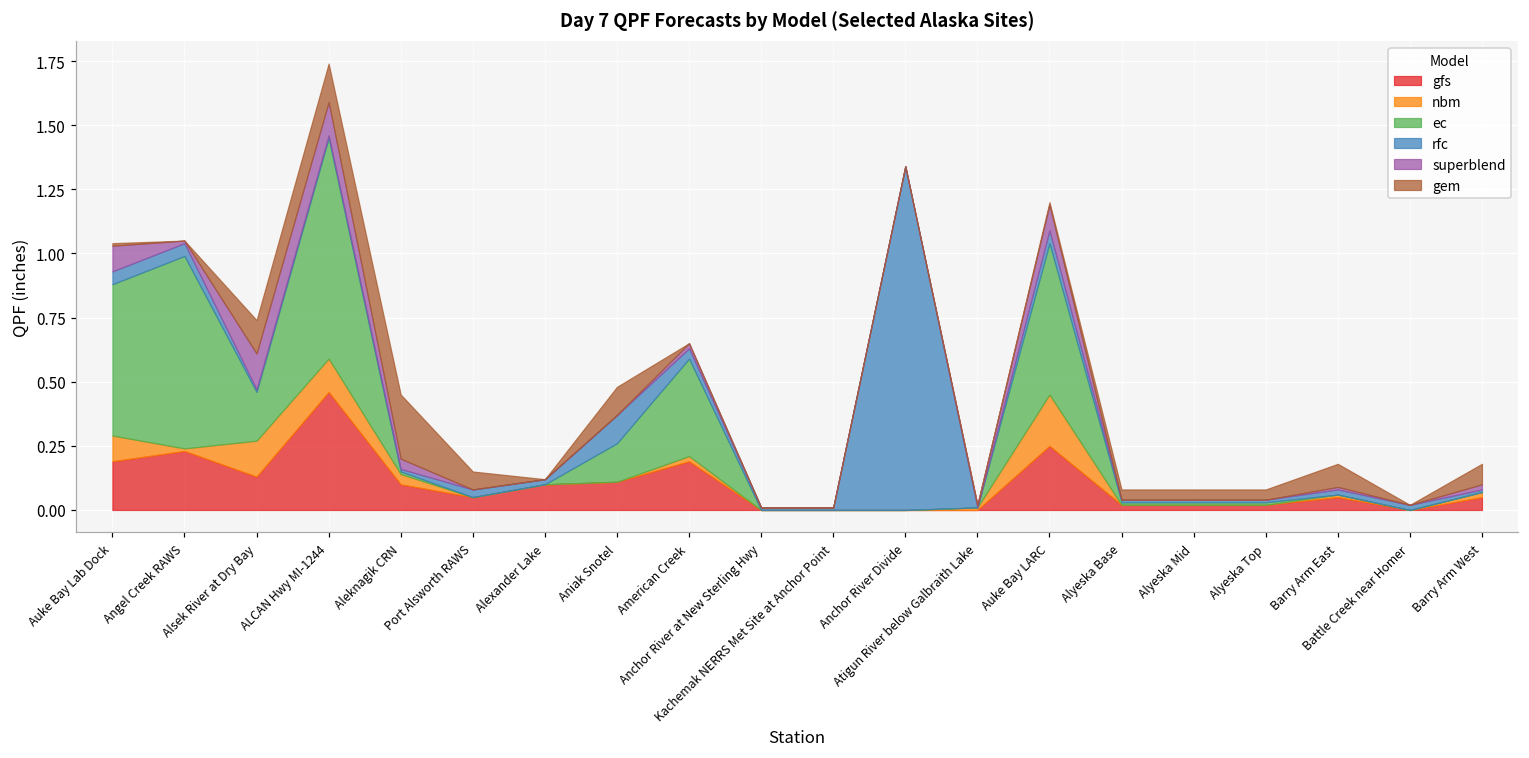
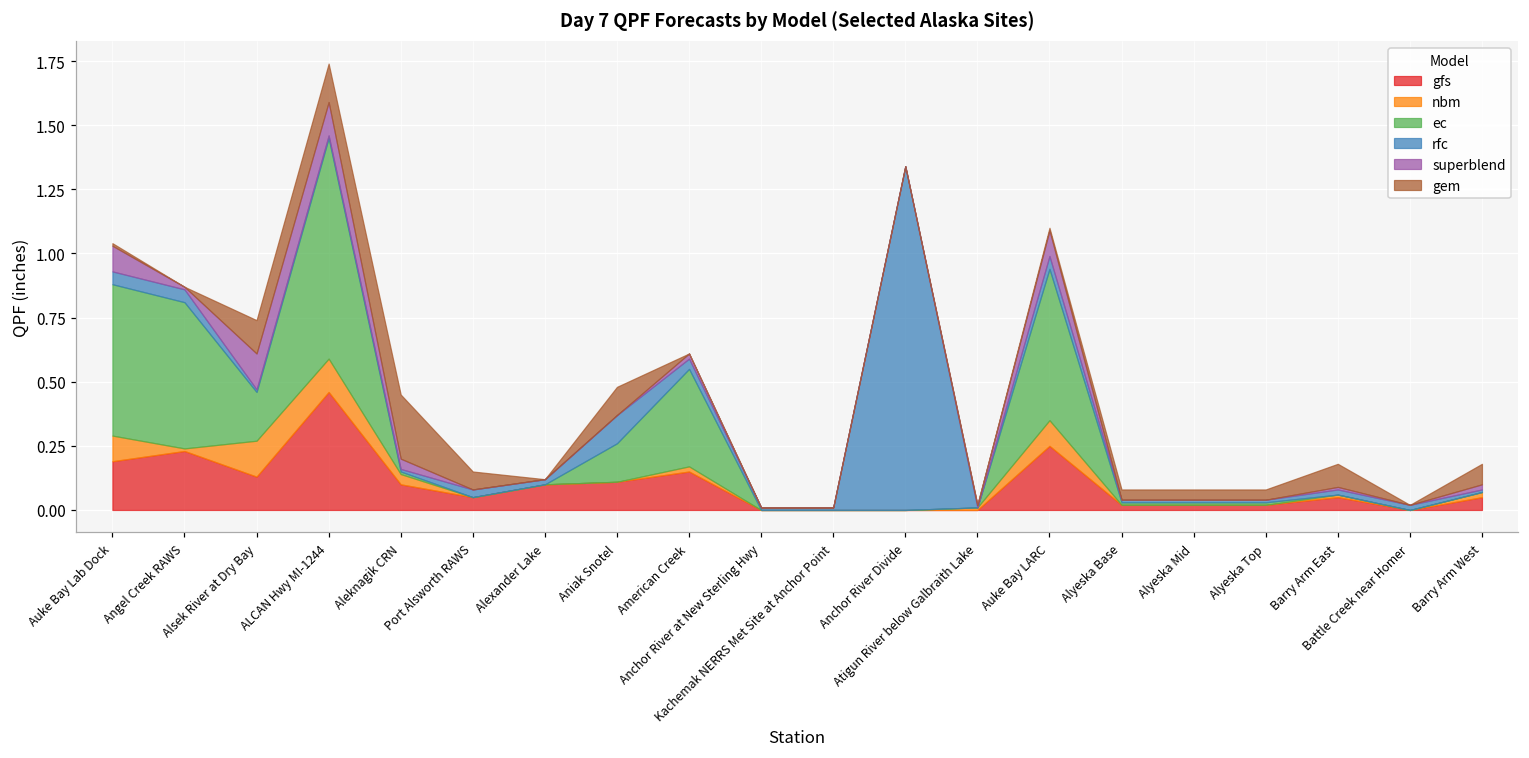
ec, Angel Creek RAWS: 0.75 -> 0.57
gfs, American Creek: 0.19 -> 0.15
nbm, Auke Bay LARC: 0.2 -> 0.1
